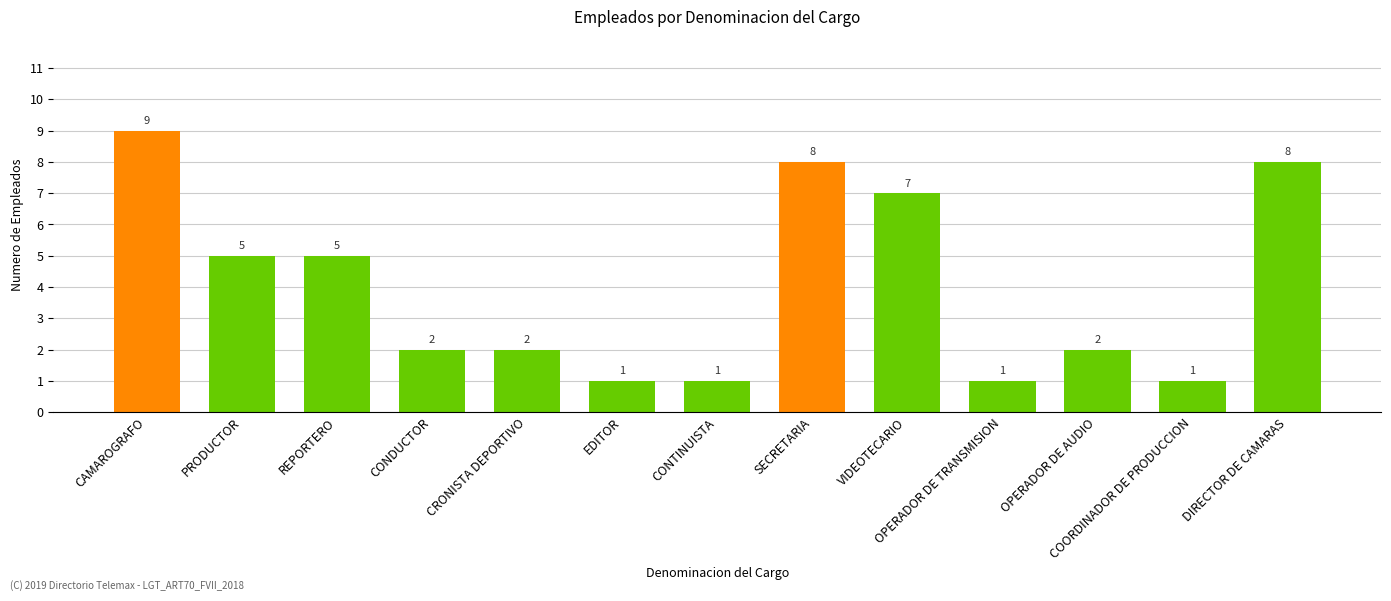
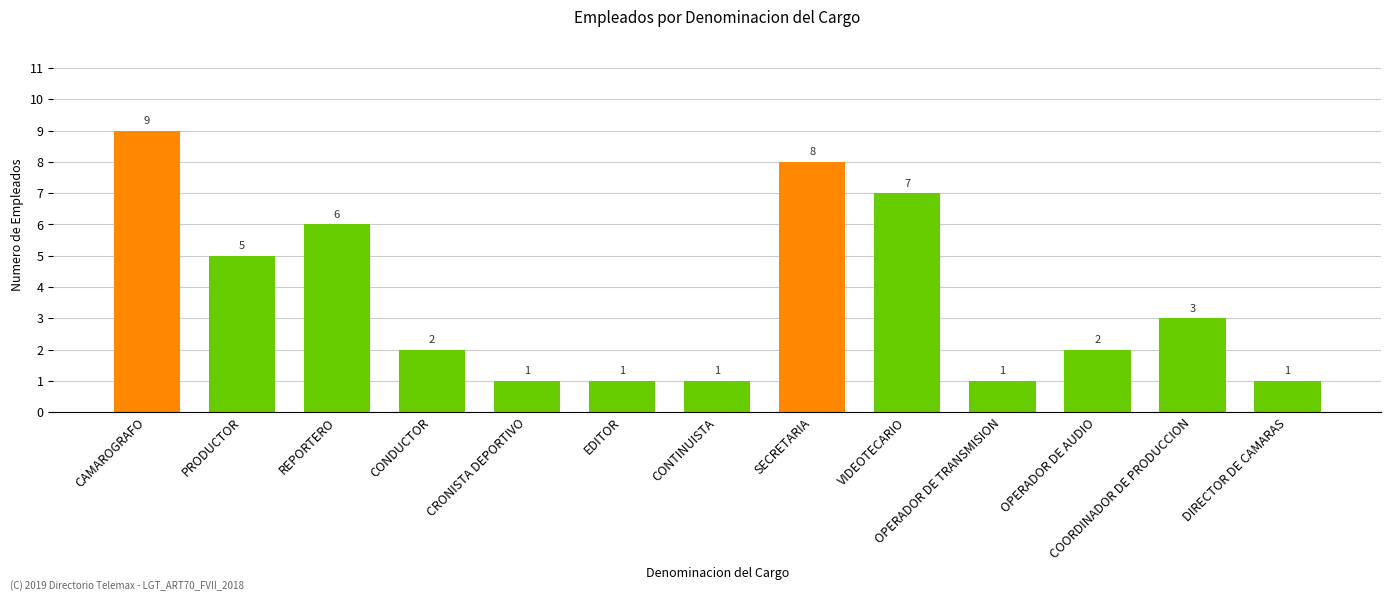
REPORTERO: 5 -> 6
CRONISTA DEPORTIVO: 2 -> 1
COORDINADOR DE PRODUCCION: 1 -> 3
DIRECTOR DE CAMARAS: 8 -> 1
